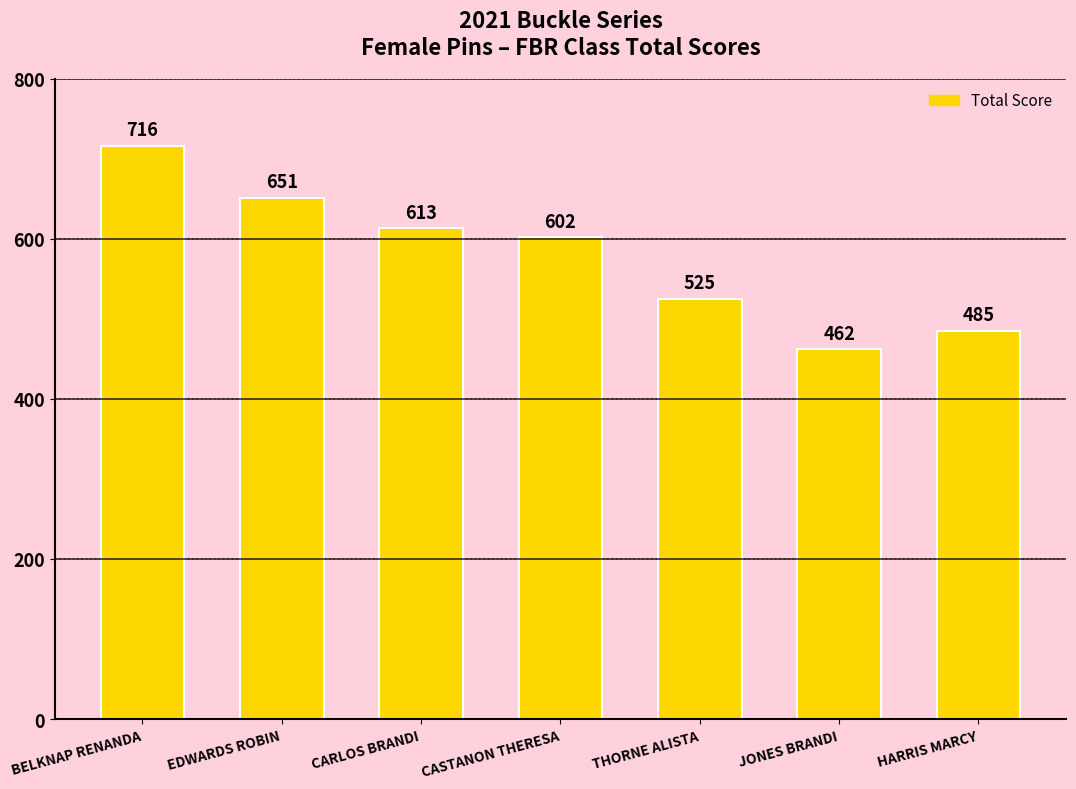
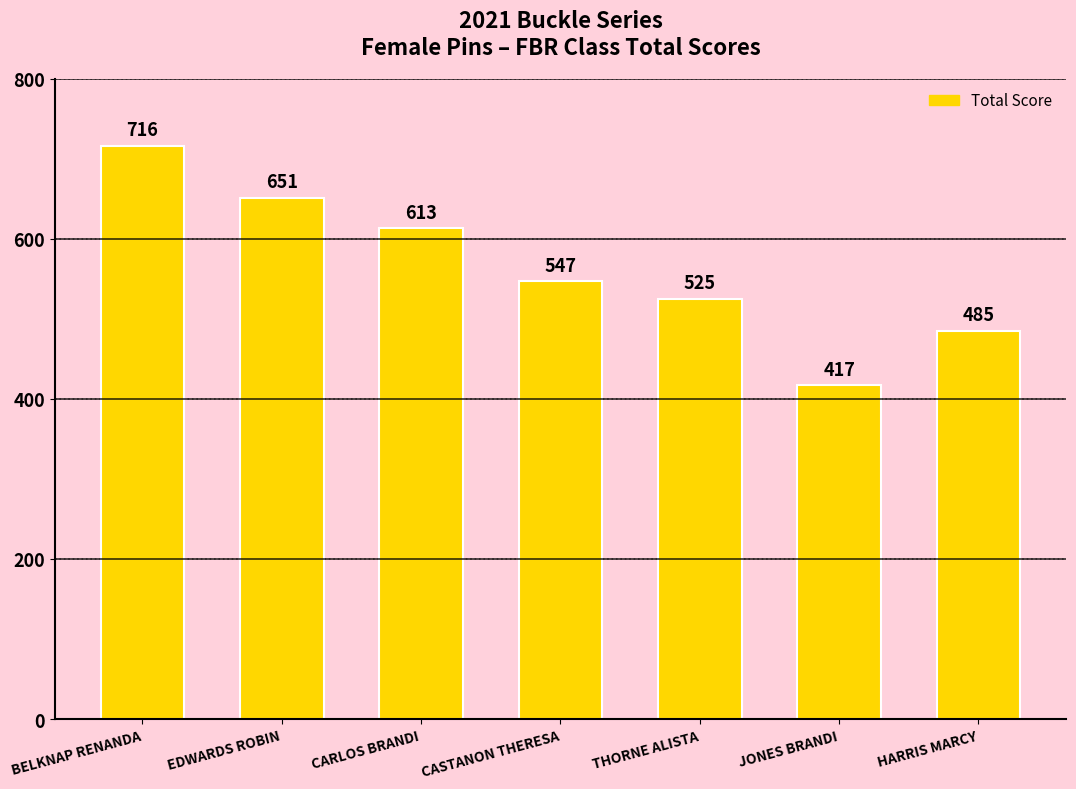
CASTANON THERESA: 602 -> 547
JONES BRANDI: 462 -> 417
